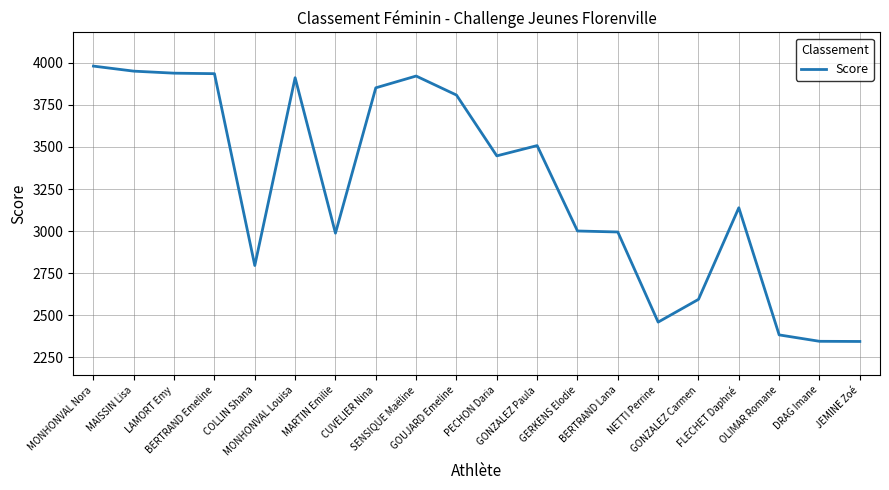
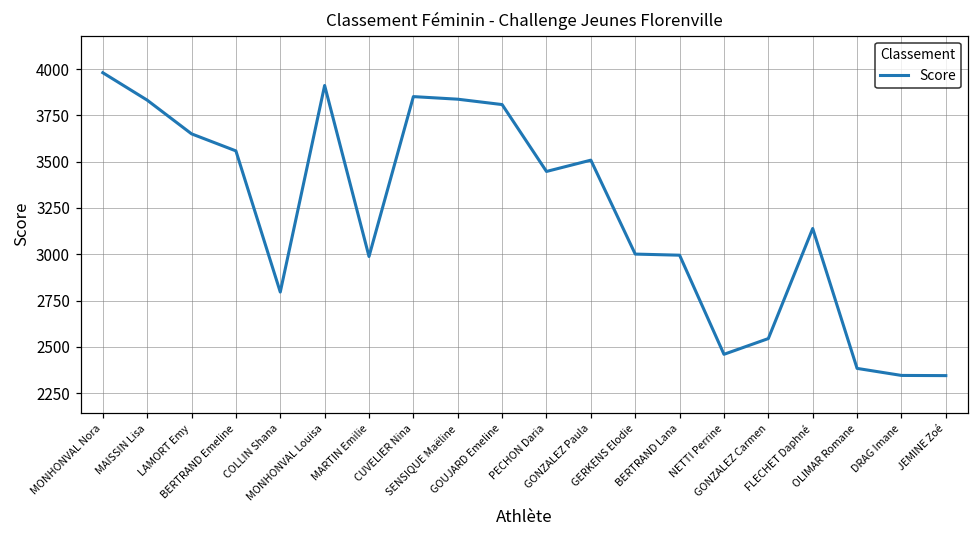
MAISSIN Lisa: 3950 -> 3830
LAMORT Emy: 3940 -> 3650
BERTRAND Emeline: 3940 -> 3560
SENSIQUE Maëline: 3920 -> 3840
GONZALEZ Carmen: 2600 -> 2550
